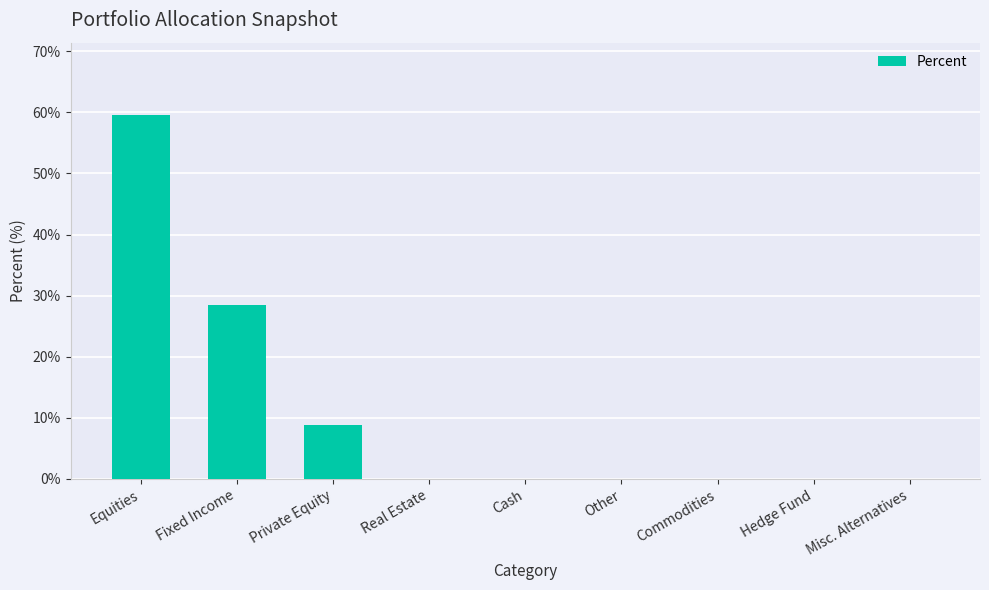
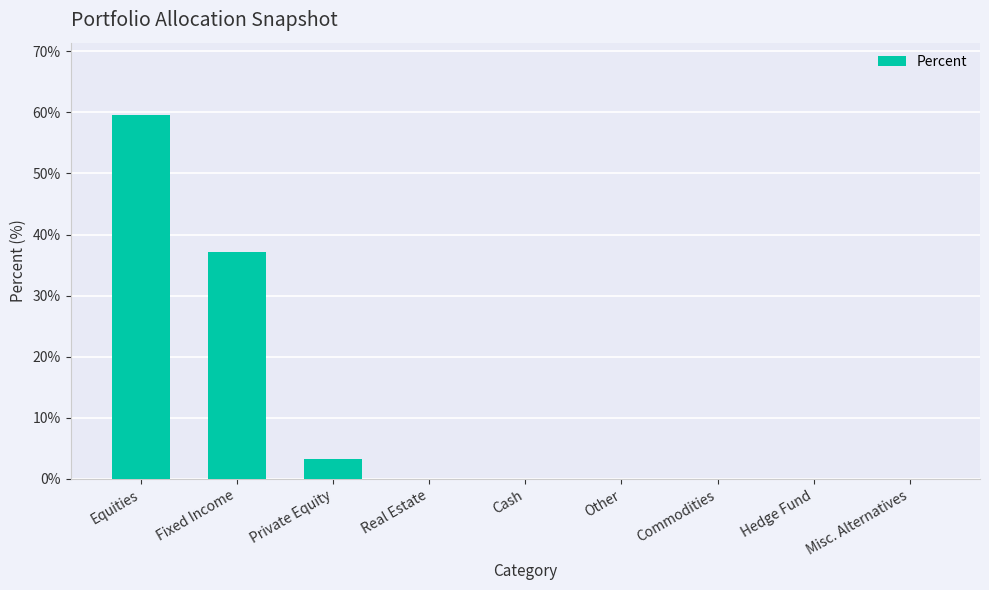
Fixed Income: 28% -> 37%
Private Equity: 9% -> 3%
